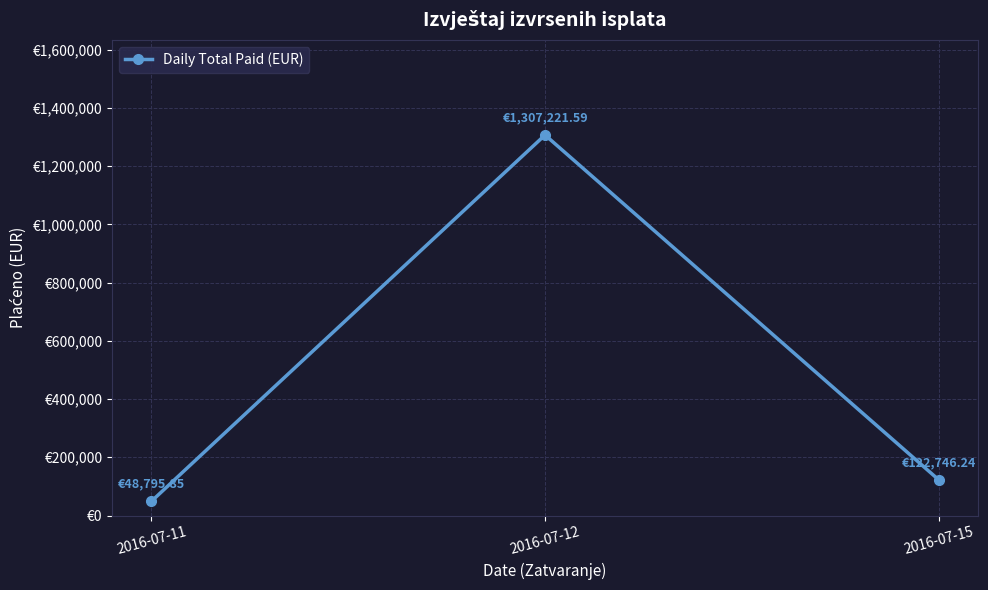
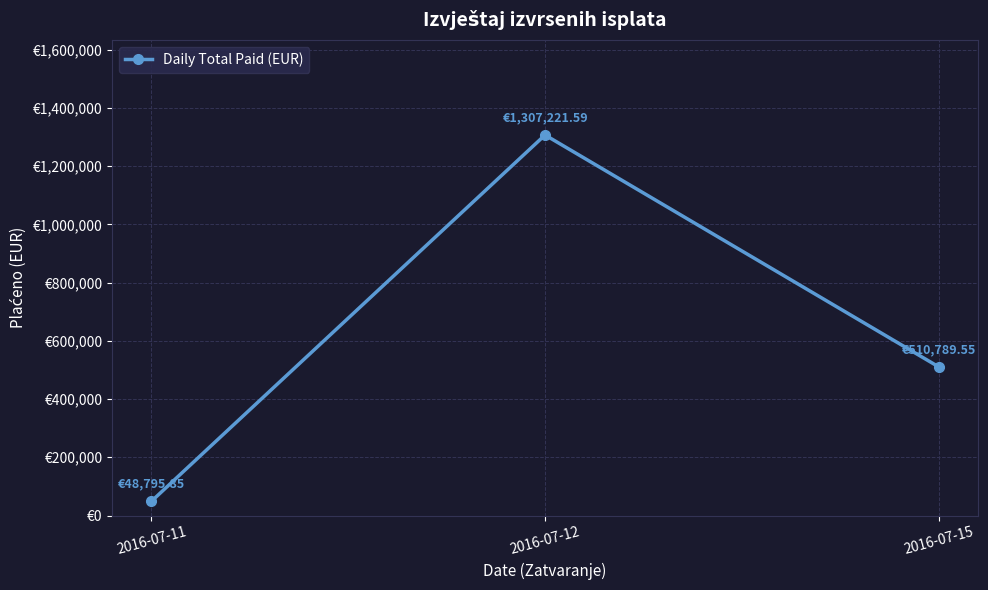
2016-07-15: €122,746.24 -> €510,789.55
